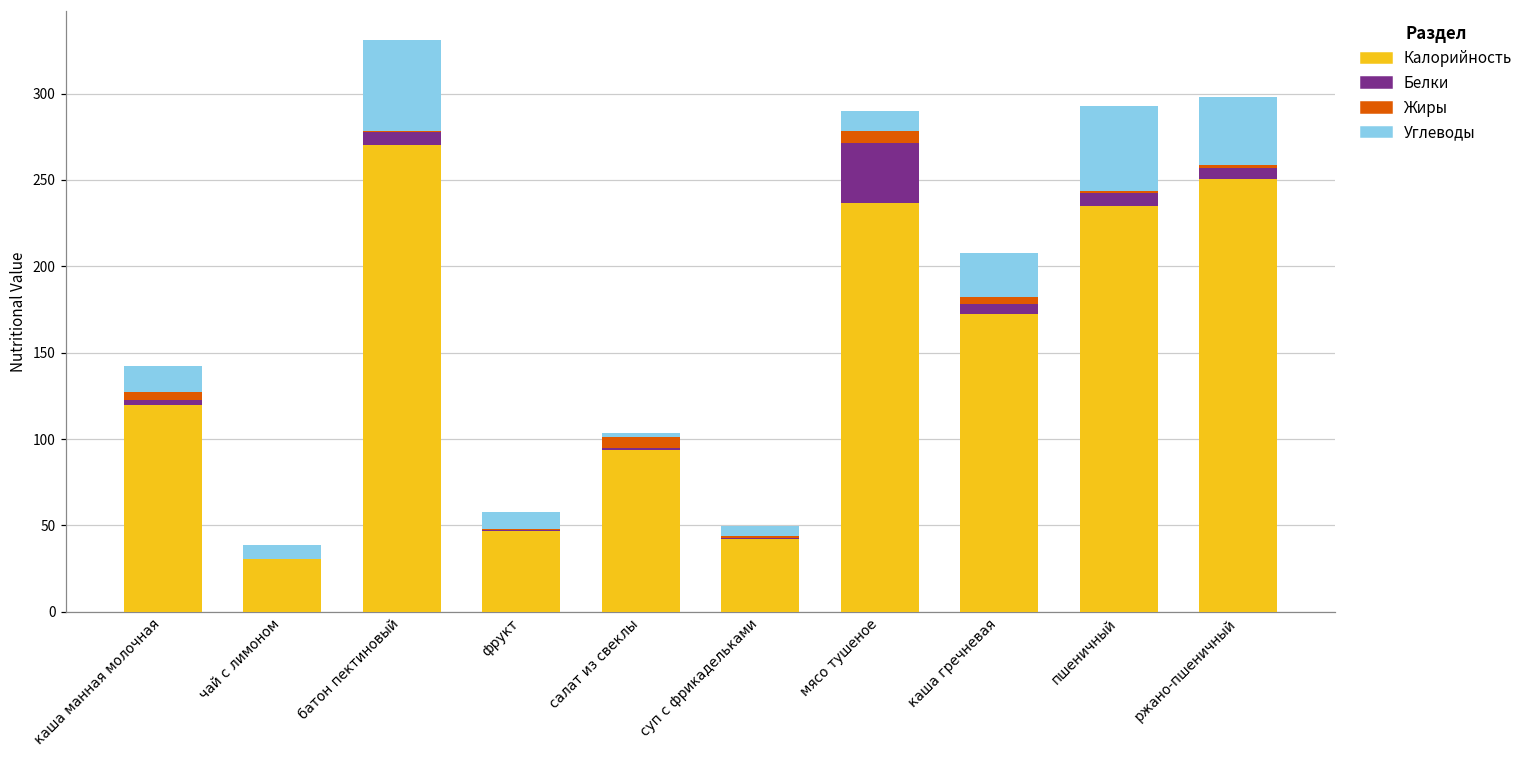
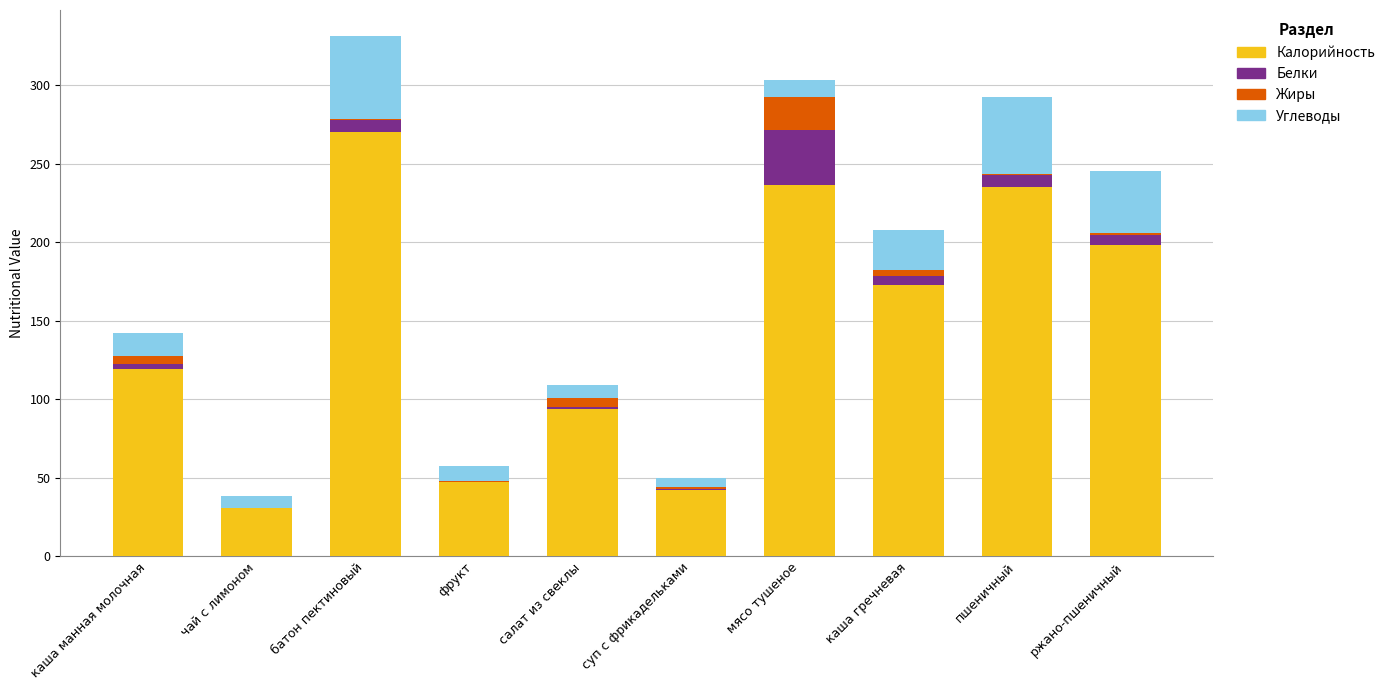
Углеводы, салат из свеклы: 3 -> 8
Жиры, мясо тушеное: 7 -> 21
Калорийность, ржано-пшеничный: 251 -> 198
